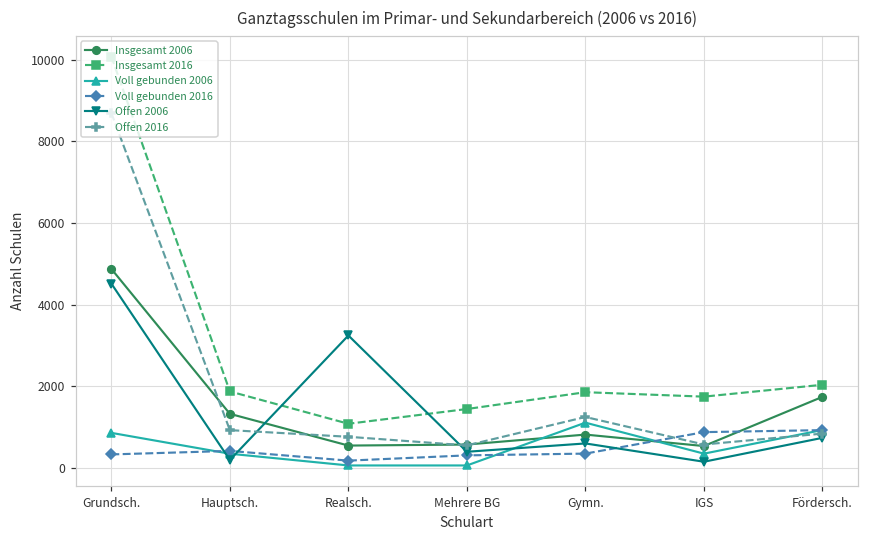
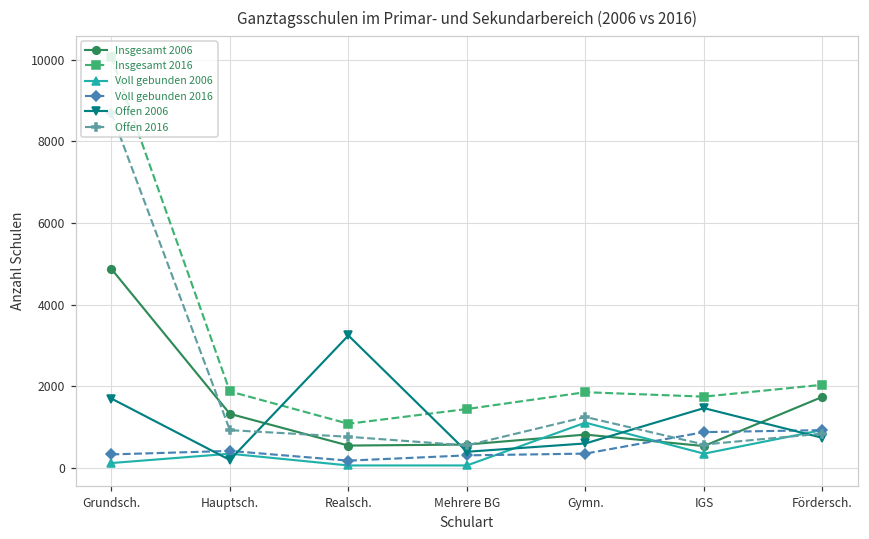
Voll gebunden 2006, Grundsch.: 900 -> 100
Offen 2006, Grundsch.: 4500 -> 1700
Offen 2006, IGS: 200 -> 1500
